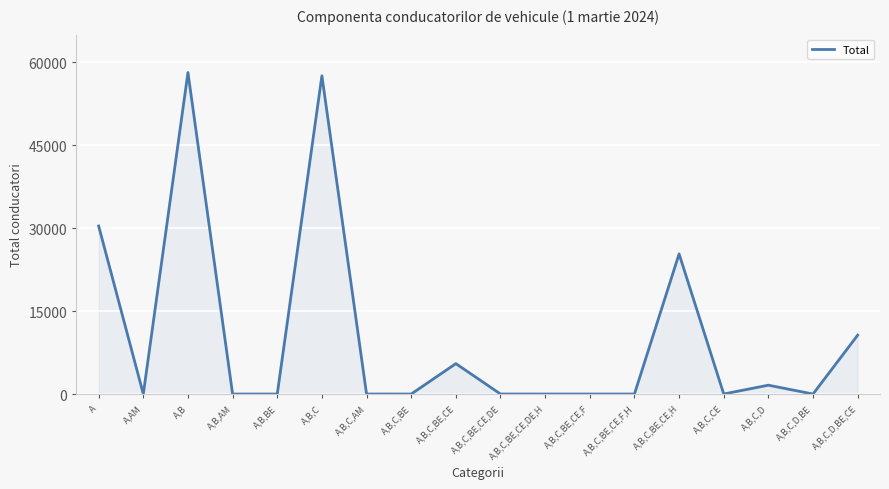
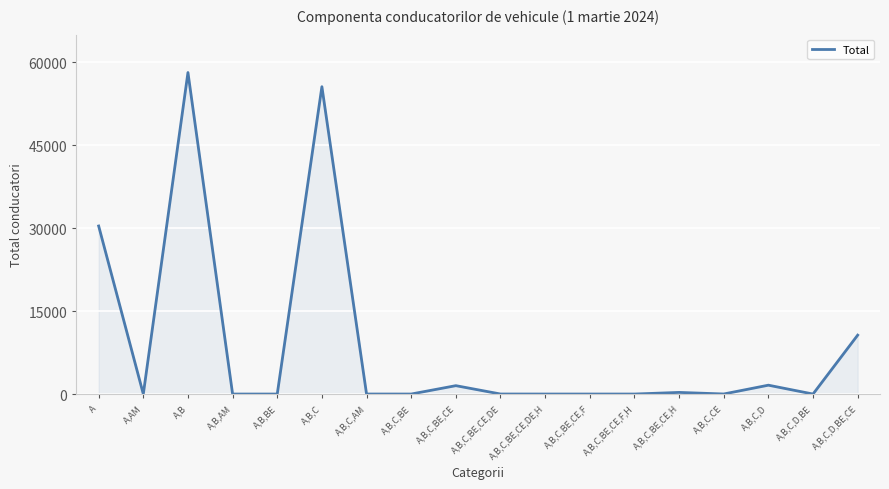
A,B,C: 58000 -> 56000
A,B,C,BE,CE: 6000 -> 2000
A,B,C,BE,CE,H: 25000 -> 0
